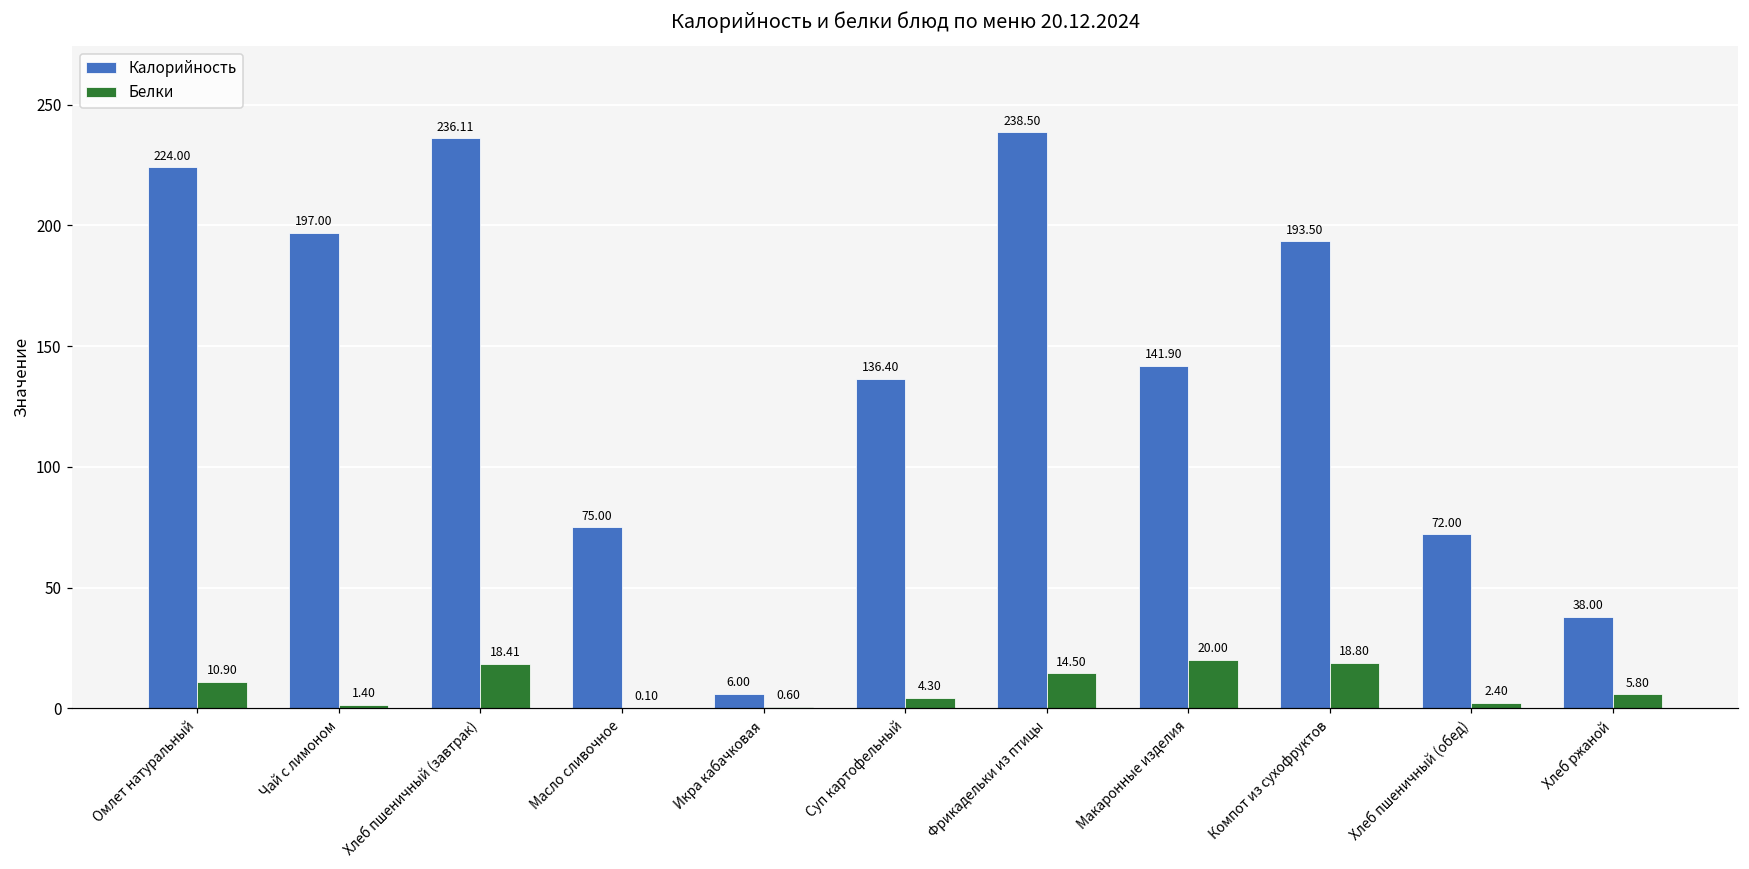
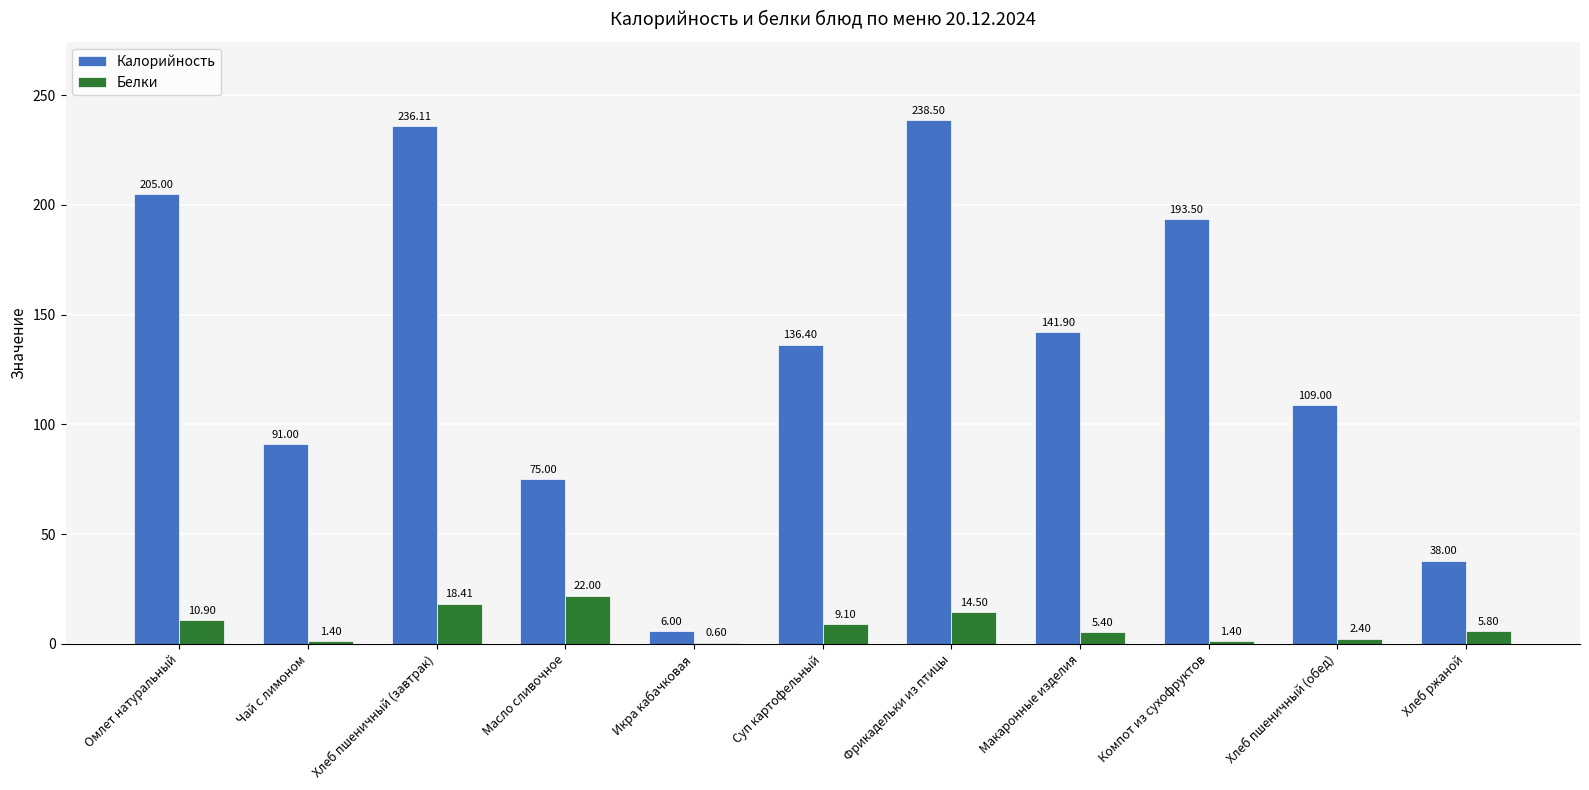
Калорийность, Омлет натуральный: 224.00 -> 205.00
Калорийность, Чай с лимоном: 197.00 -> 91.00
Белки, Масло сливочное: 0.10 -> 22.00
Белки, Суп картофельный: 4.30 -> 9.10
Белки, Макаронные изделия: 20.00 -> 5.40
Белки, Компот из сухофруктов: 18.80 -> 1.40
Калорийность, Хлеб пшеничный (обед): 72.00 -> 109.00
